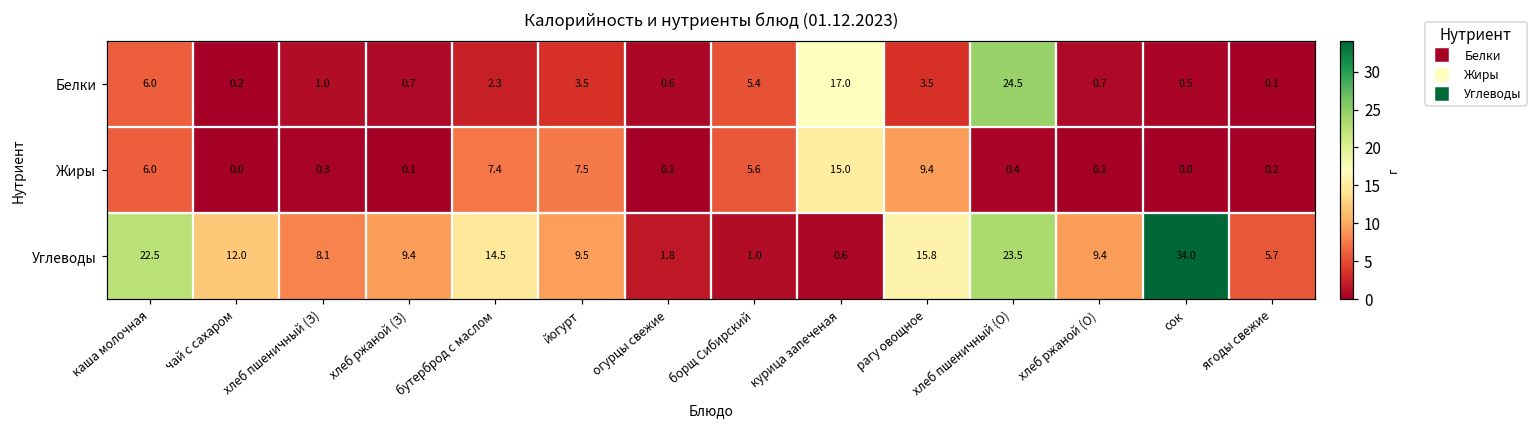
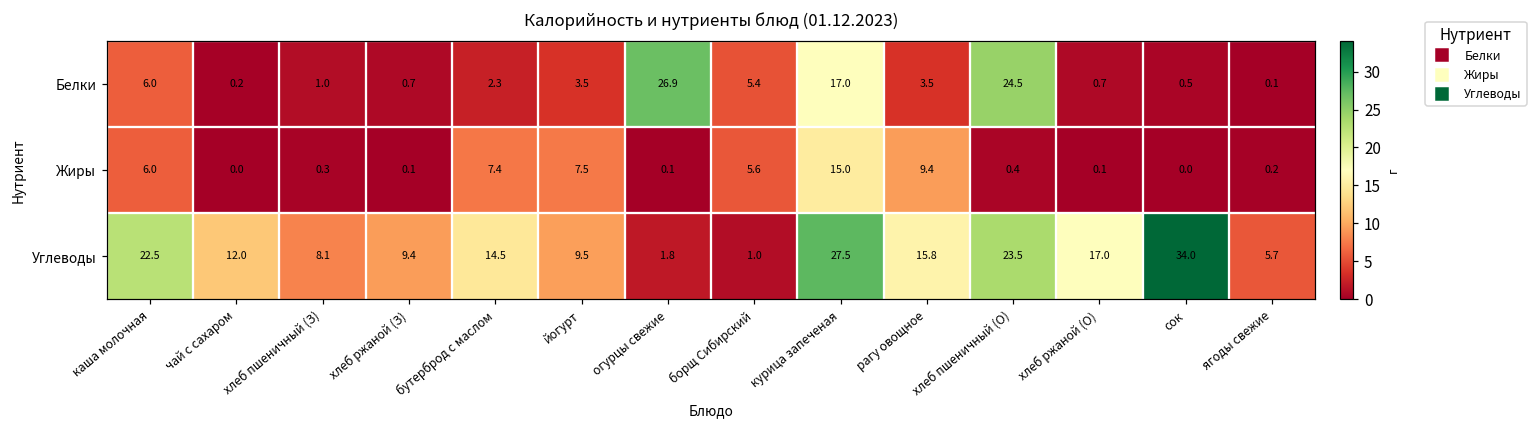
Белки, огурцы свежие: 0.6 -> 26.9
Углеводы, курица запеченая: 0.6 -> 27.5
Углеводы, хлеб ржаной (О): 9.4 -> 17.0
